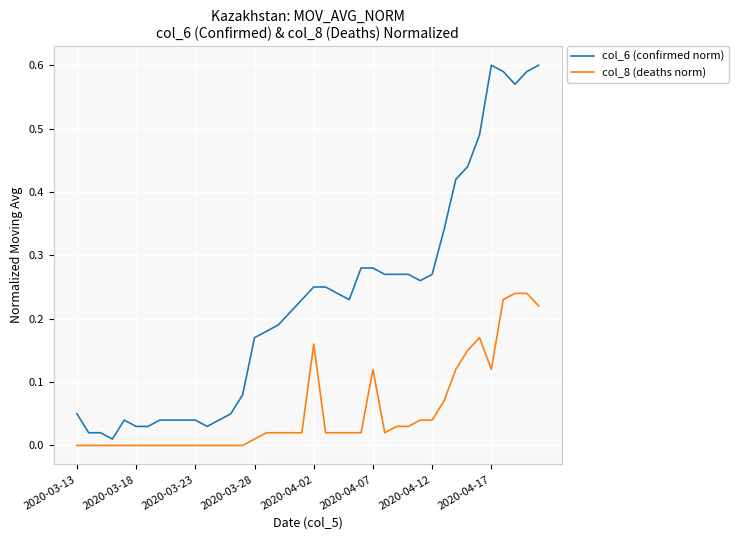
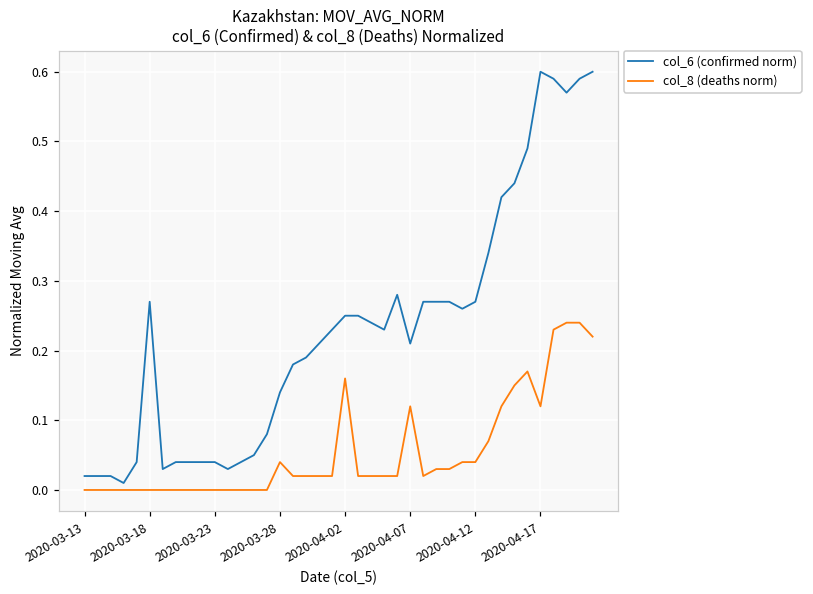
col_6 (confirmed norm), 2020-03-13: 0.05 -> 0.02
col_6 (confirmed norm), 2020-03-18: 0.03 -> 0.27
col_6 (confirmed norm), 2020-03-28: 0.17 -> 0.14
col_8 (deaths norm), 2020-03-28: 0.01 -> 0.04
col_6 (confirmed norm), 2020-04-07: 0.28 -> 0.21
